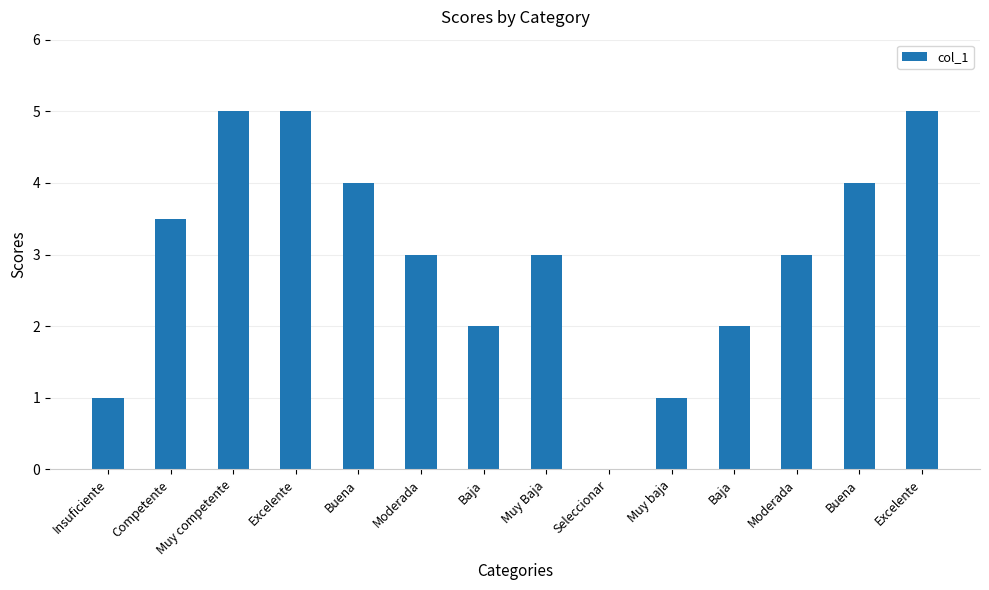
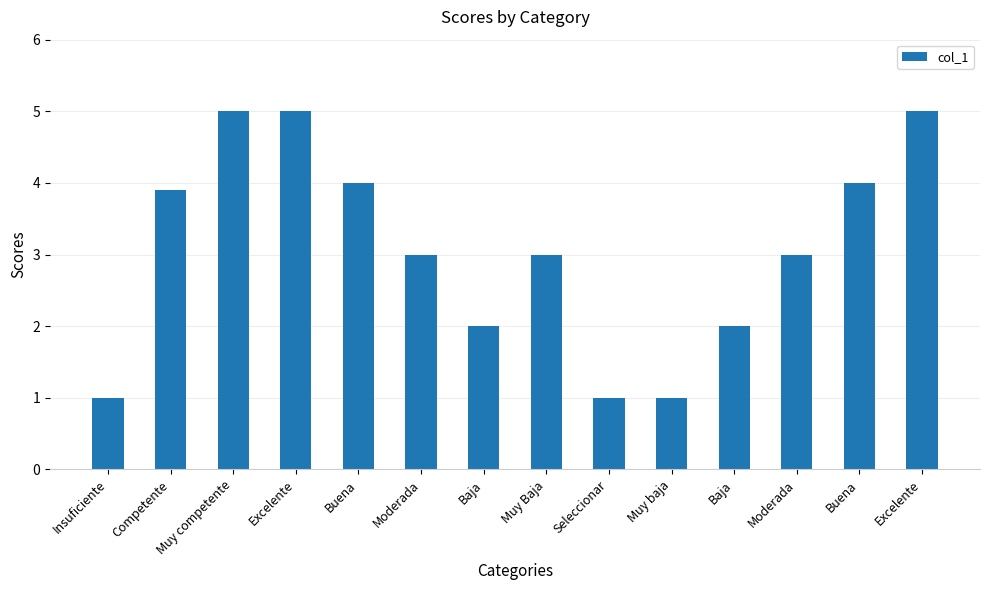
Competente: 3.5 -> 3.9
Seleccionar: 0 -> 1
